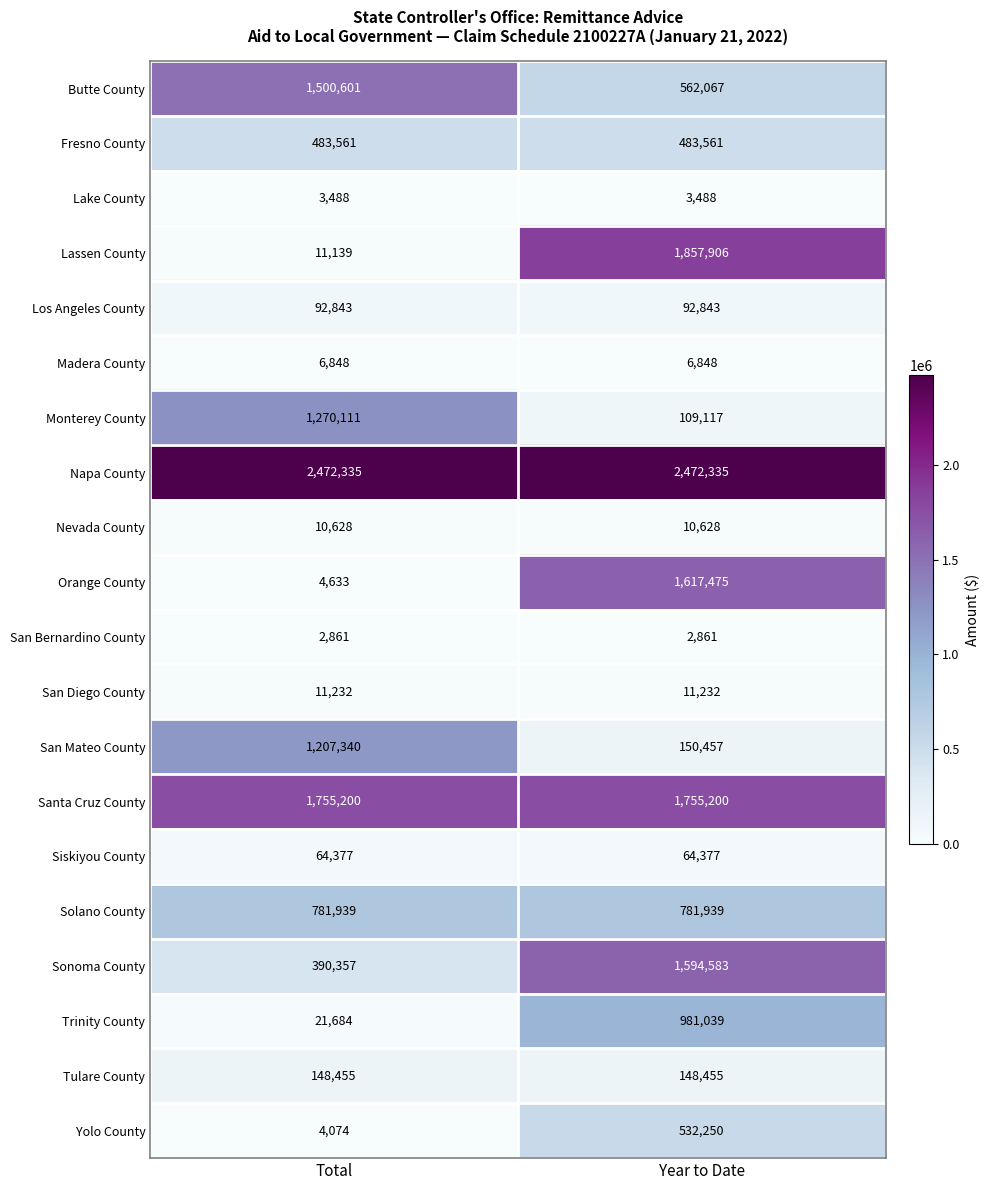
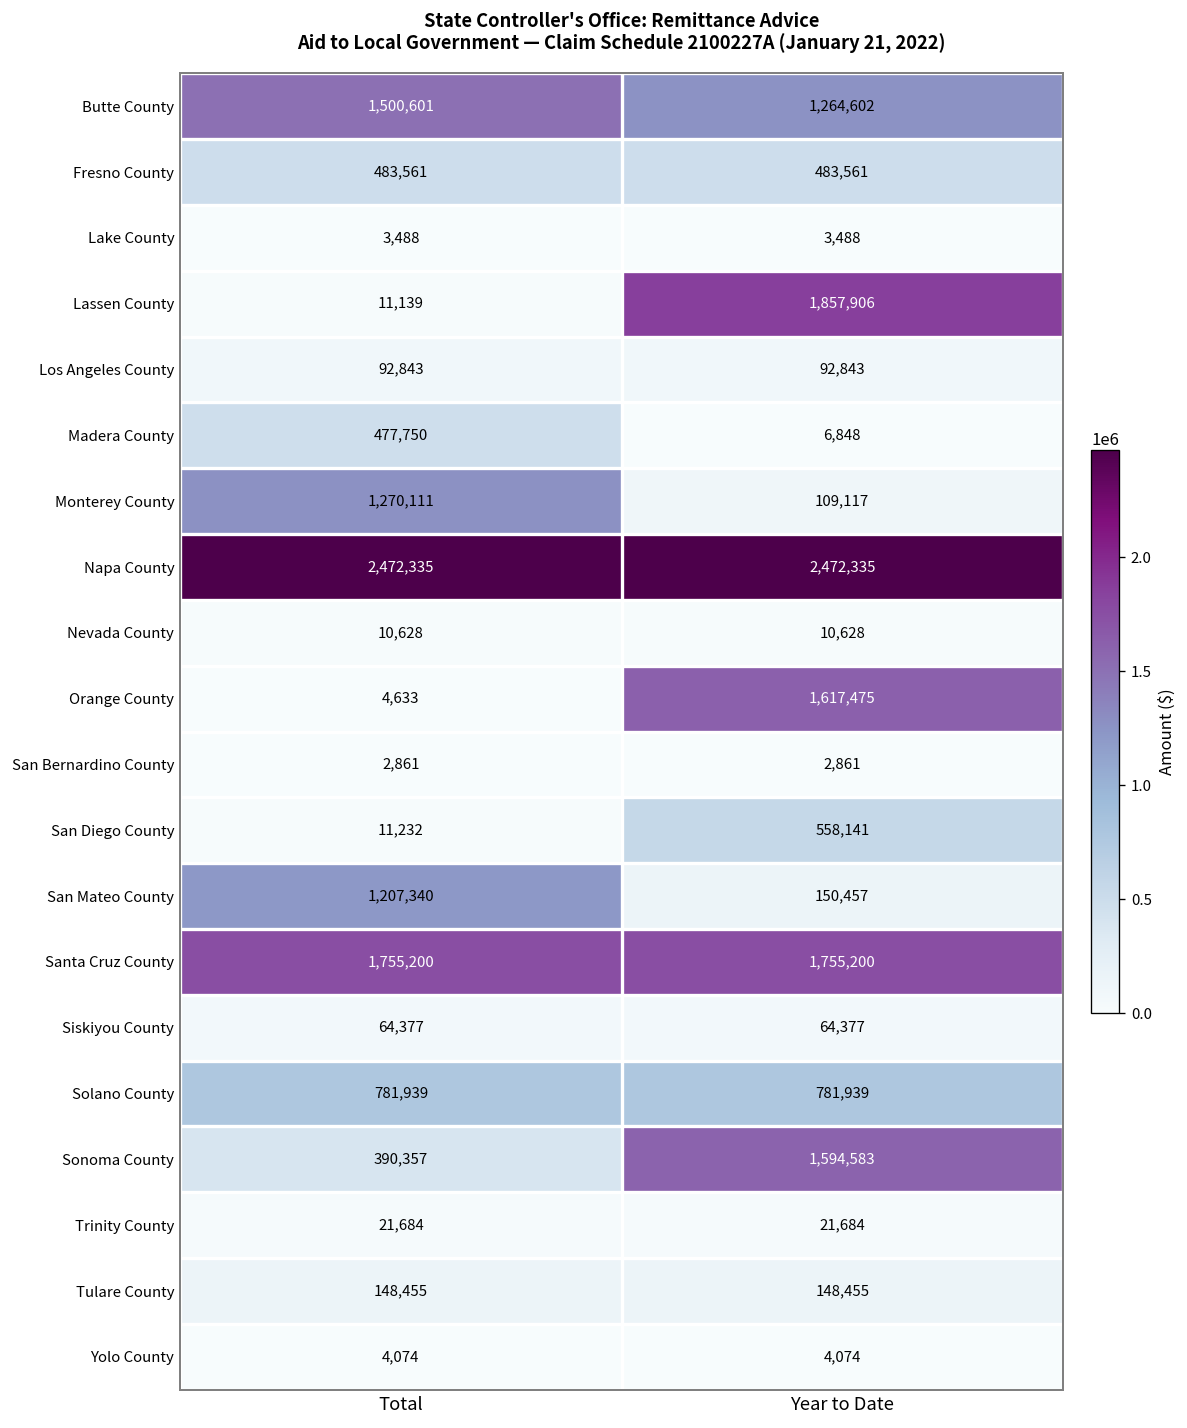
Butte County, Year to Date: 562,067 -> 1,264,602
Madera County, Total: 6,848 -> 477,750
San Diego County, Year to Date: 11,232 -> 558,141
Trinity County, Year to Date: 981,039 -> 21,684
Yolo County, Year to Date: 532,250 -> 4,074
